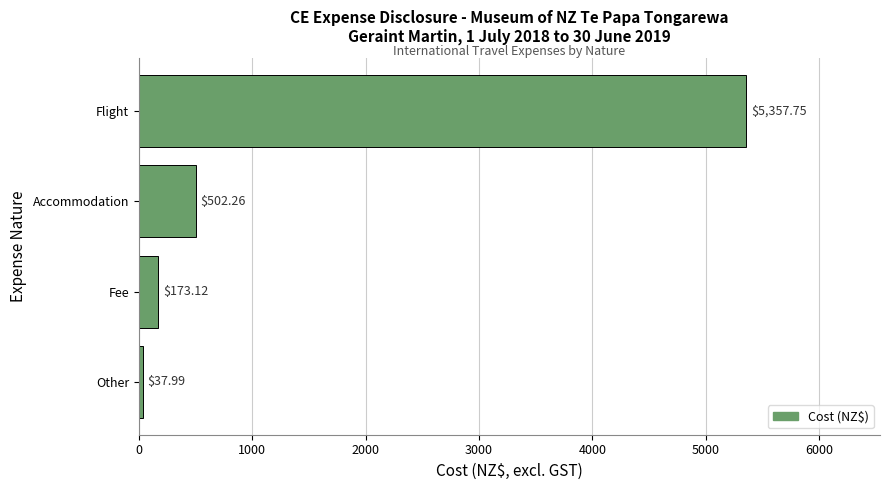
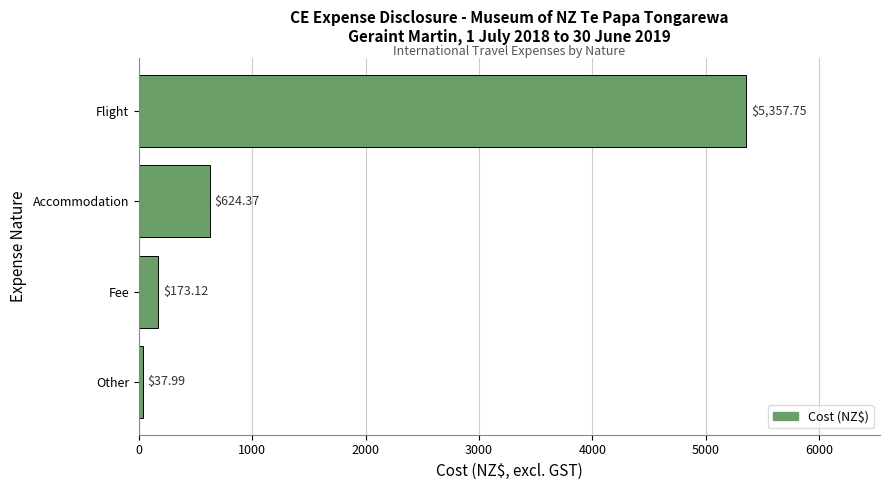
Accommodation: $502.26 -> $624.37
